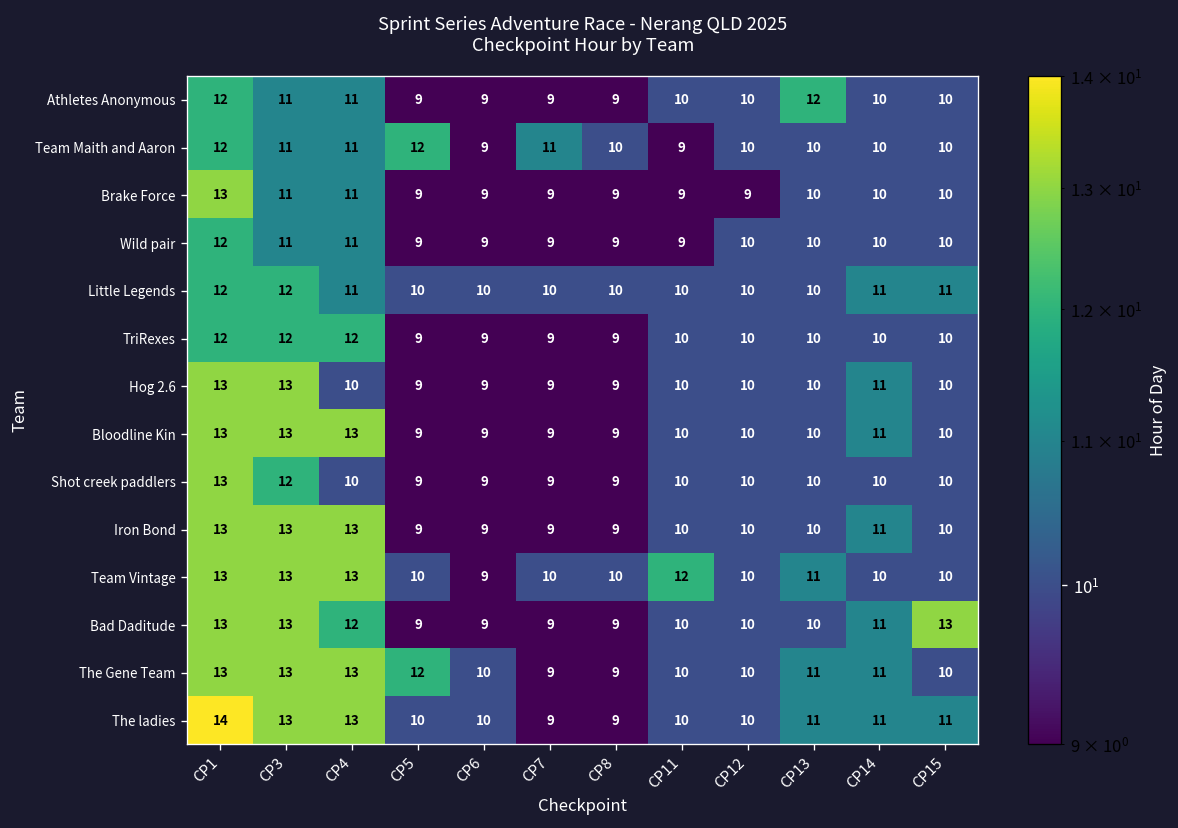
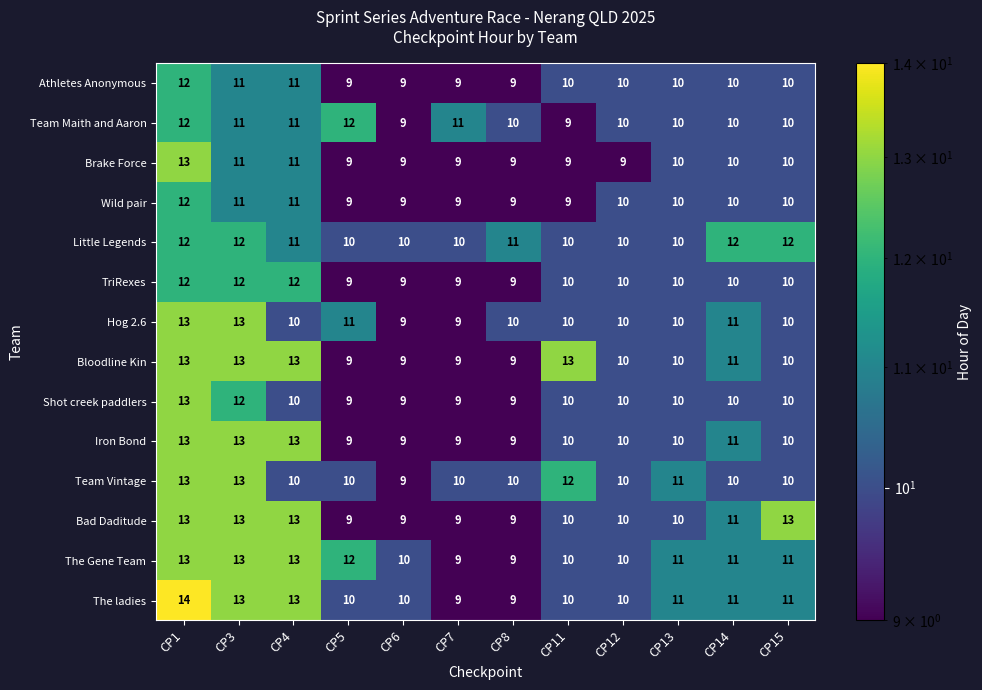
Athletes Anonymous, CP13: 12 -> 10
Little Legends, CP8: 10 -> 11
Little Legends, CP14: 11 -> 12
Little Legends, CP15: 11 -> 12
Hog 2.6, CP5: 9 -> 11
Hog 2.6, CP8: 9 -> 10
Bloodline Kin, CP11: 10 -> 13
Team Vintage, CP4: 13 -> 10
Bad Daditude, CP4: 12 -> 13
The Gene Team, CP15: 10 -> 11
